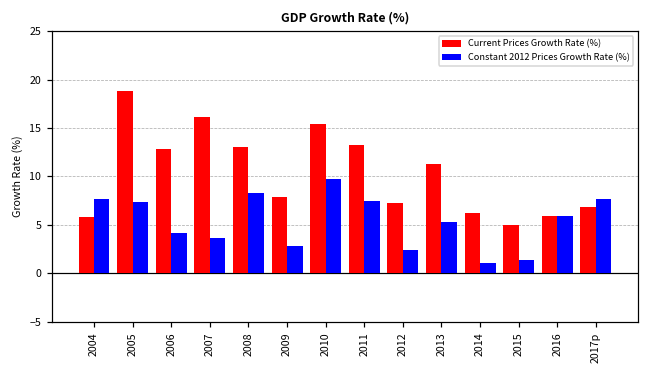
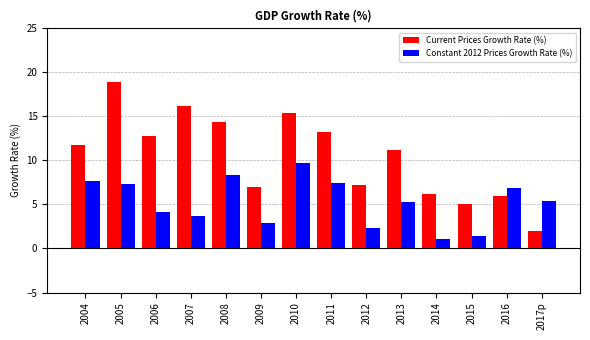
Current Prices Growth Rate (%), 2004: 6 -> 12
Current Prices Growth Rate (%), 2008: 13 -> 14
Current Prices Growth Rate (%), 2009: 8 -> 7
Constant 2012 Prices Growth Rate (%), 2016: 6 -> 7
Current Prices Growth Rate (%), 2017p: 7 -> 2
Constant 2012 Prices Growth Rate (%), 2017p: 8 -> 5
